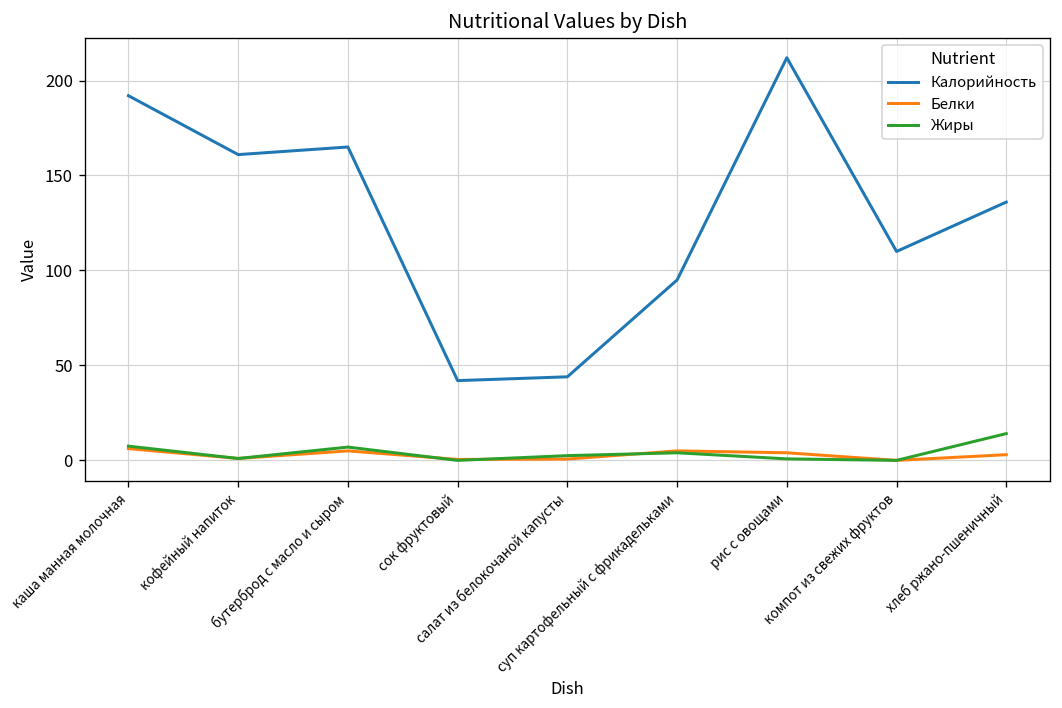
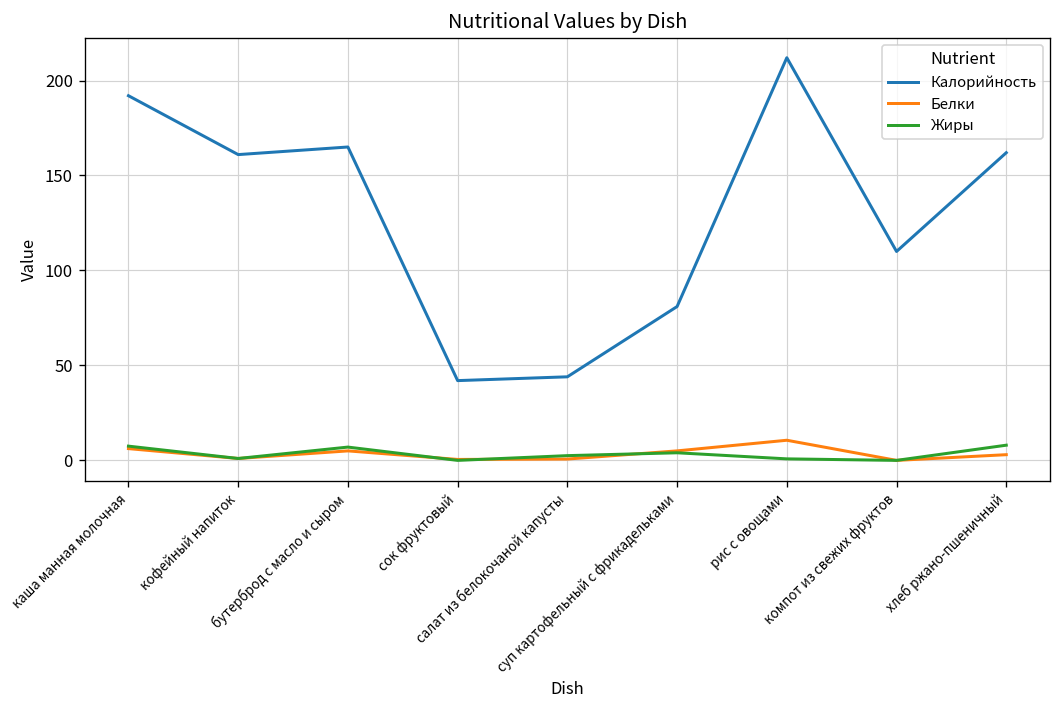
Калорийность, суп картофельный с фрикадельками: 95 -> 81
Белки, рис с овощами: 4 -> 11
Калорийность, хлеб ржано-пшеничный: 136 -> 162
Жиры, хлеб ржано-пшеничный: 14 -> 8
